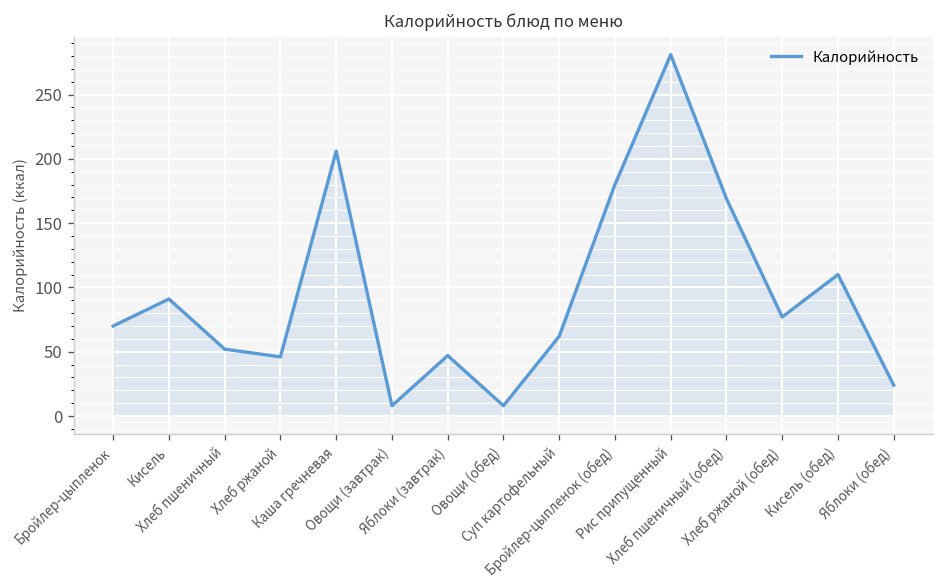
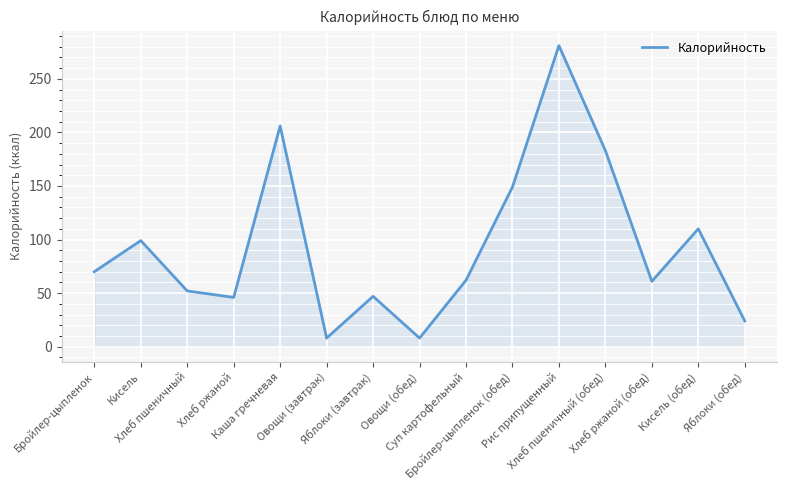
Кисель: 91 -> 99
Бройлер-цыпленок (обед): 180 -> 149
Хлеб пшеничный (обед): 169 -> 183
Хлеб ржаной (обед): 77 -> 61
